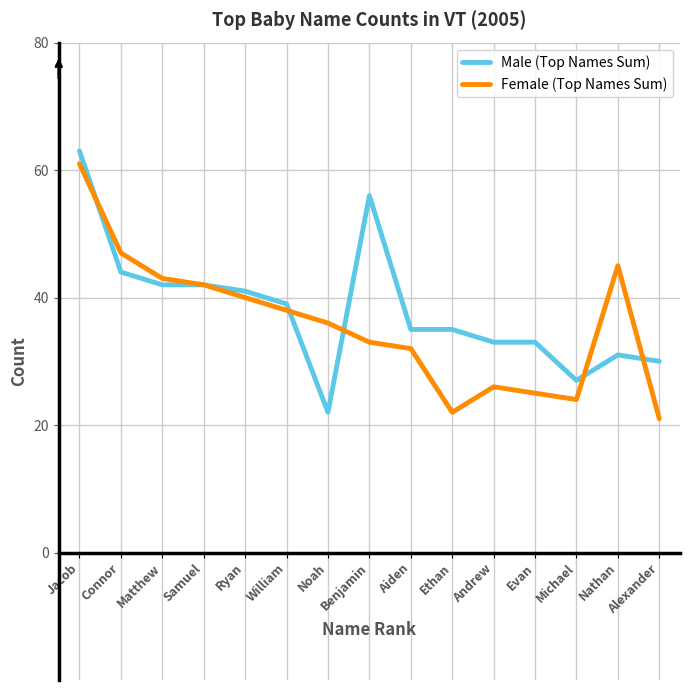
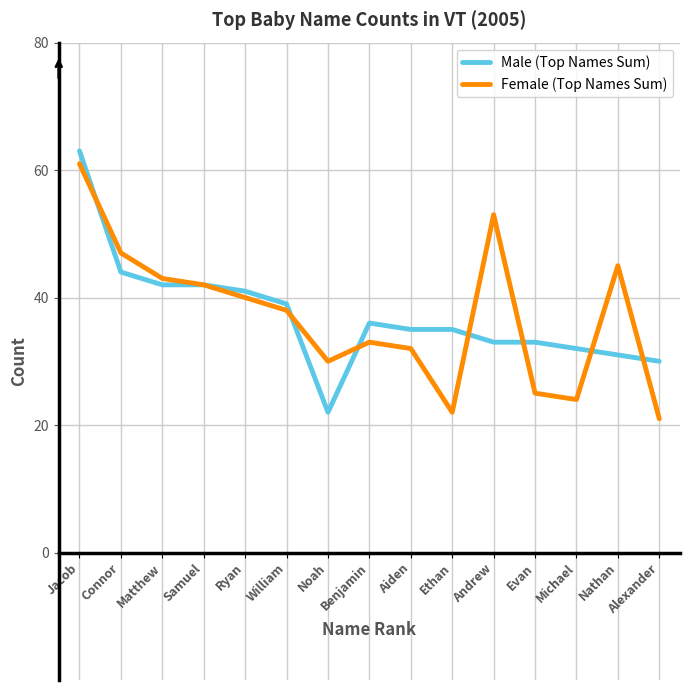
Female (Top Names Sum), Noah: 36 -> 30
Male (Top Names Sum), Benjamin: 56 -> 36
Female (Top Names Sum), Andrew: 26 -> 53
Male (Top Names Sum), Michael: 27 -> 32
